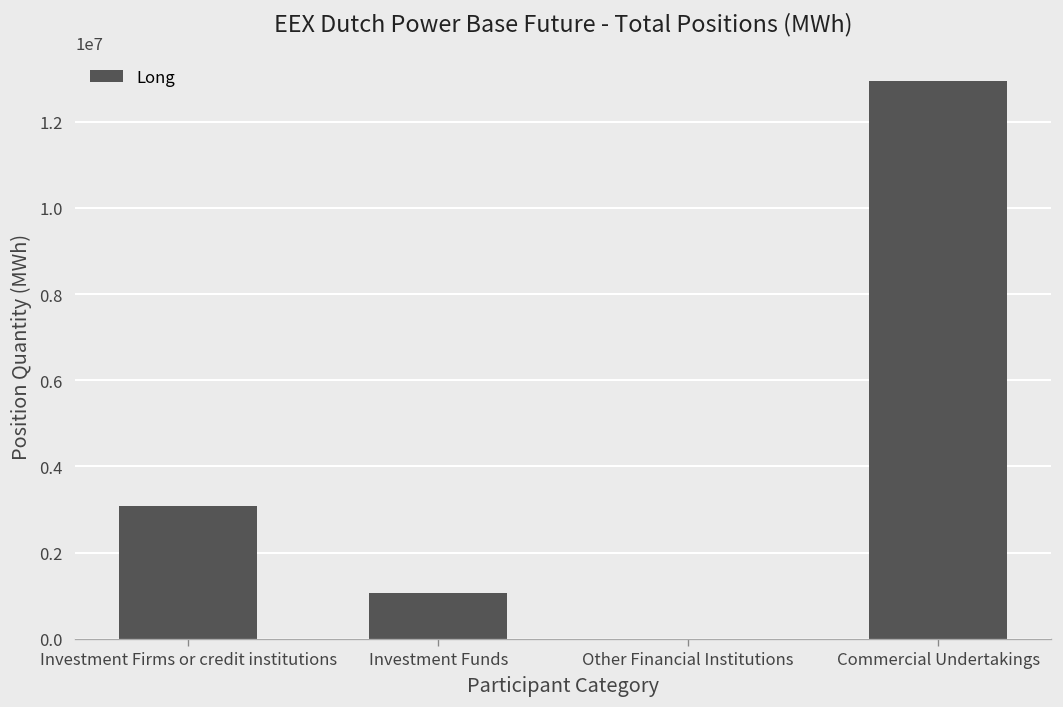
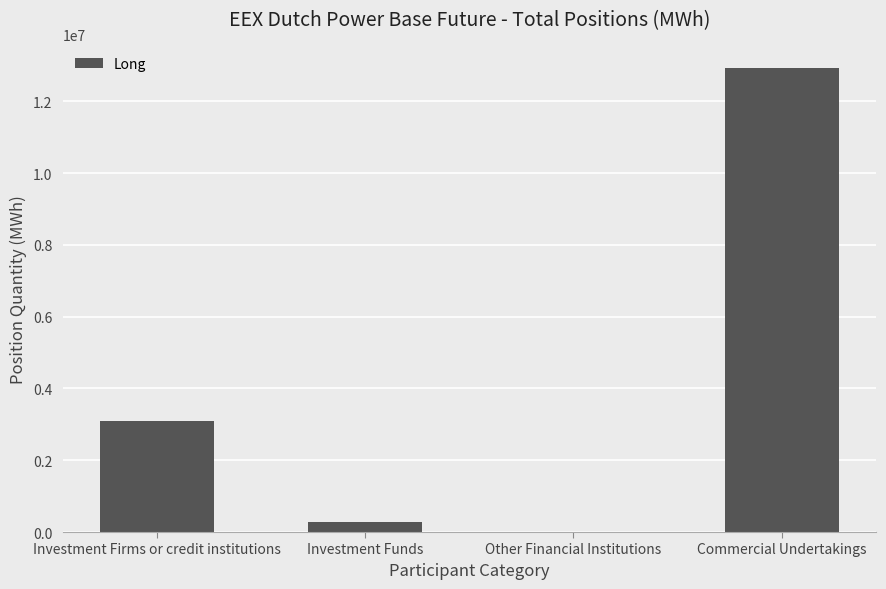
Investment Funds: 1100000 -> 300000
